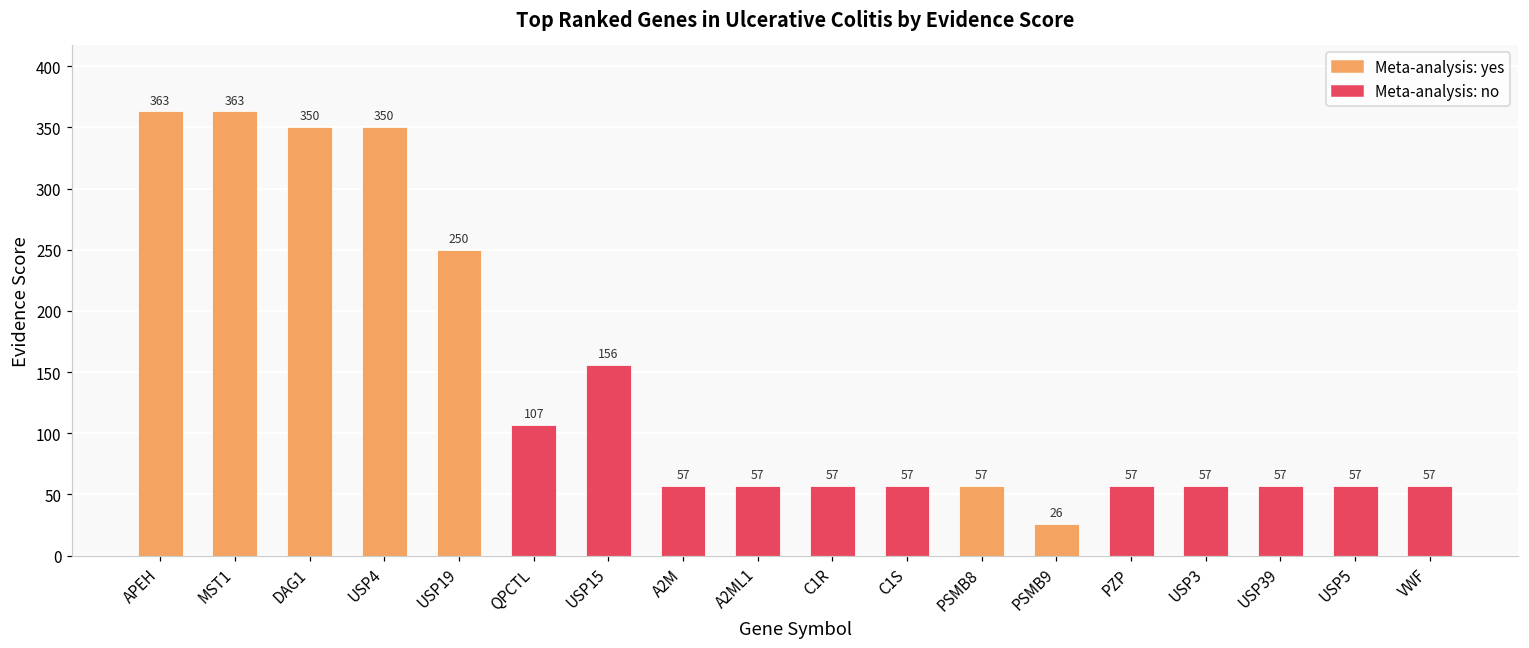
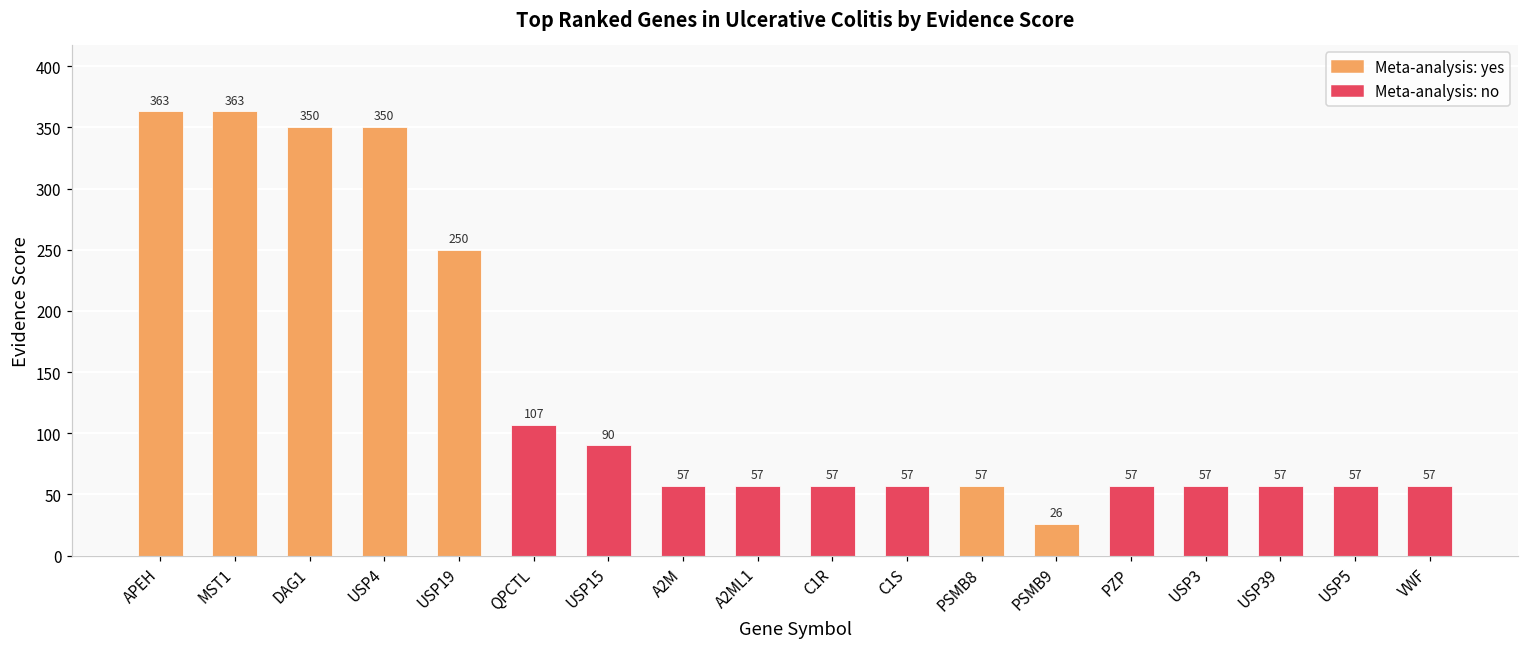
USP15: 156 -> 90
